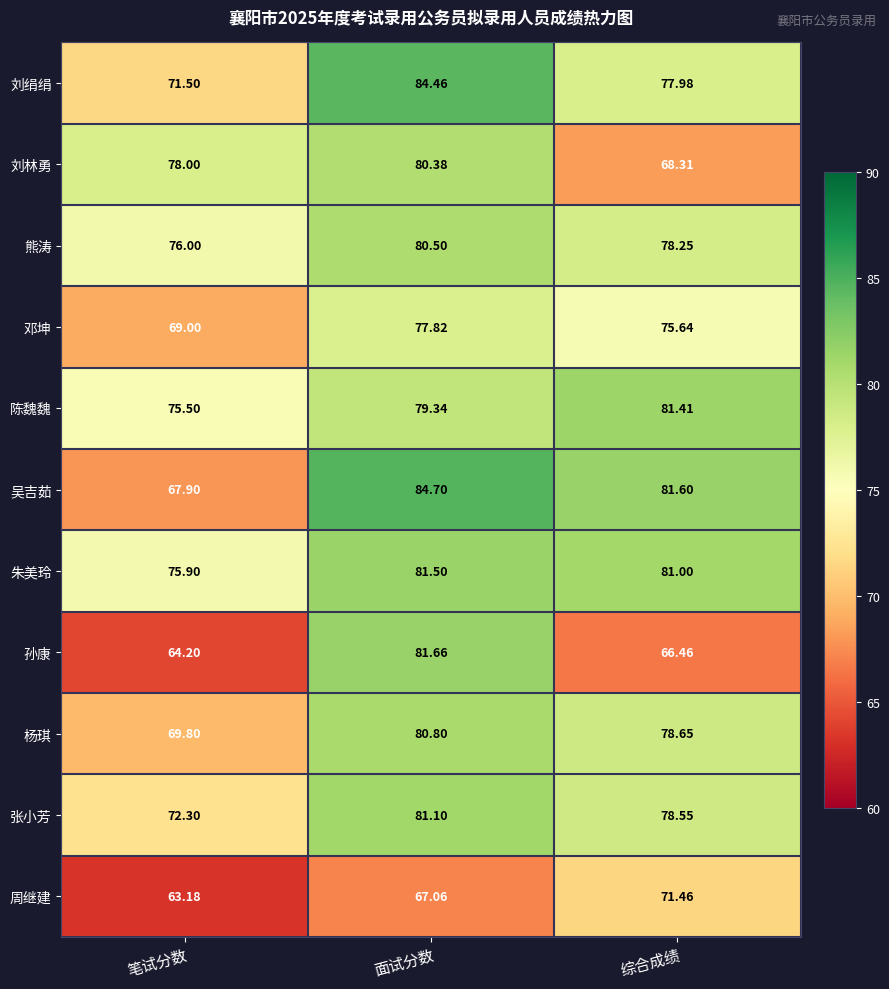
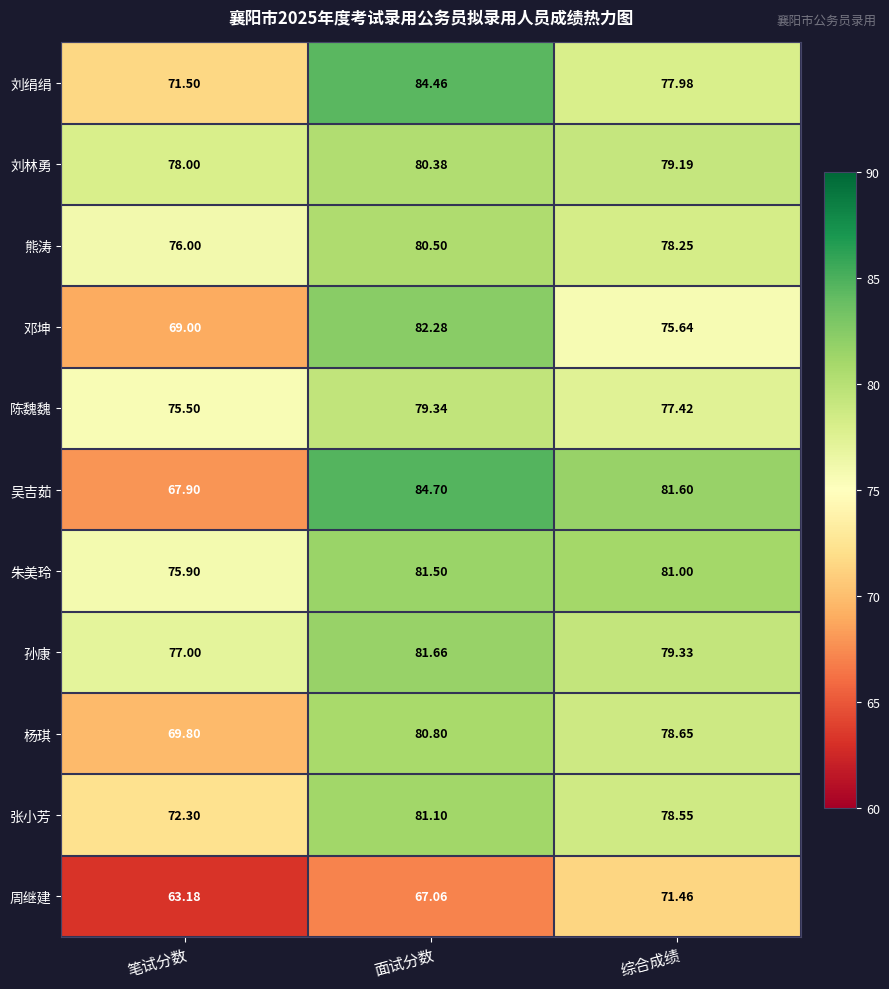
刘林勇, 综合成绩: 68.31 -> 79.19
邓坤, 面试分数: 77.82 -> 82.28
陈魏魏, 综合成绩: 81.41 -> 77.42
孙康, 笔试分数: 64.20 -> 77.00
孙康, 综合成绩: 66.46 -> 79.33
